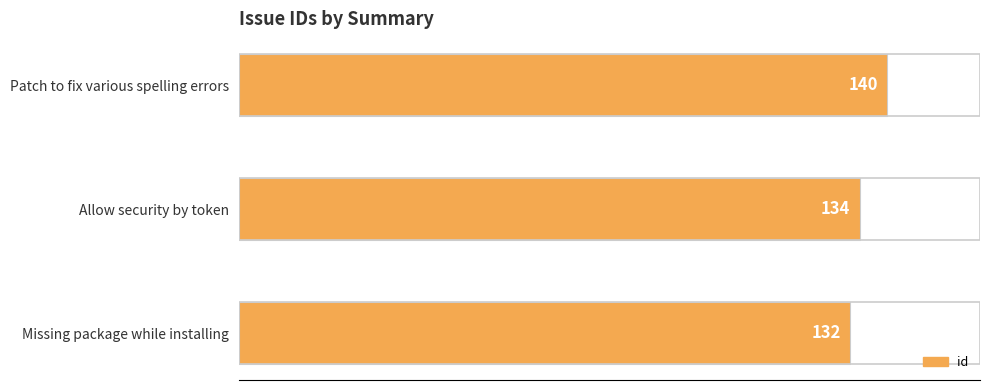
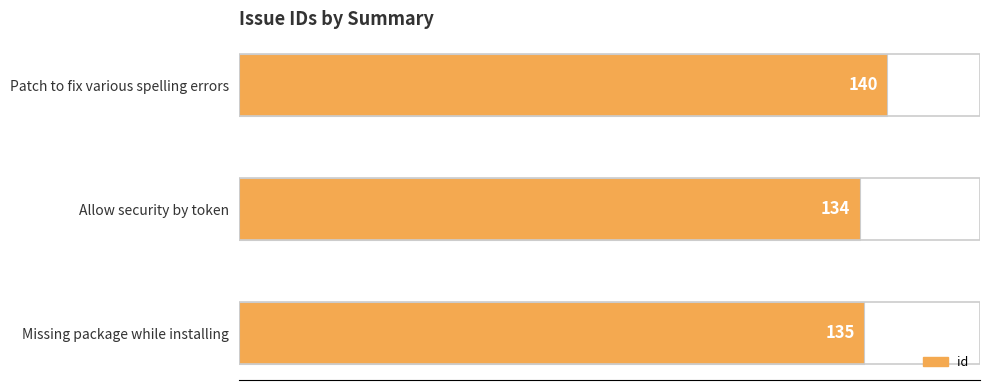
Missing package while installing: 132 -> 135
